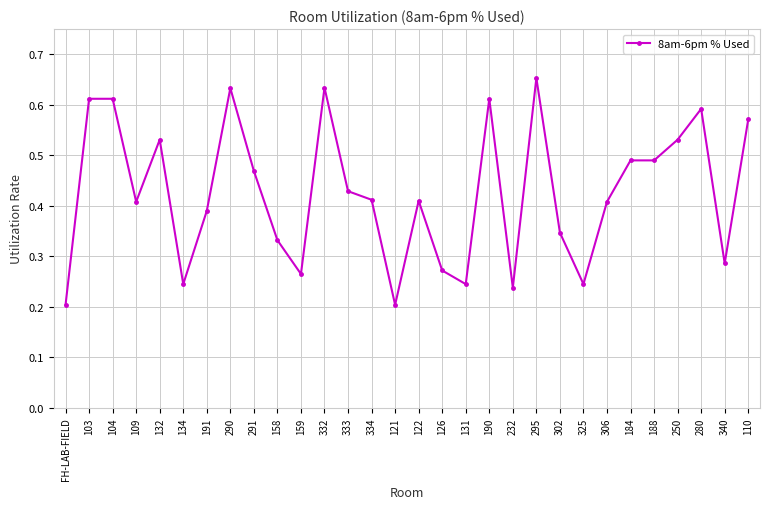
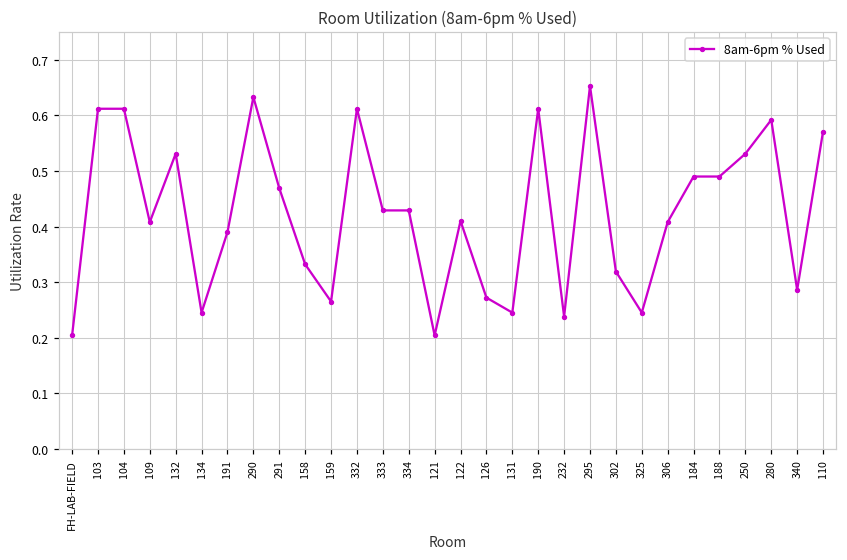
332: 0.63 -> 0.61
334: 0.41 -> 0.43
302: 0.35 -> 0.32
